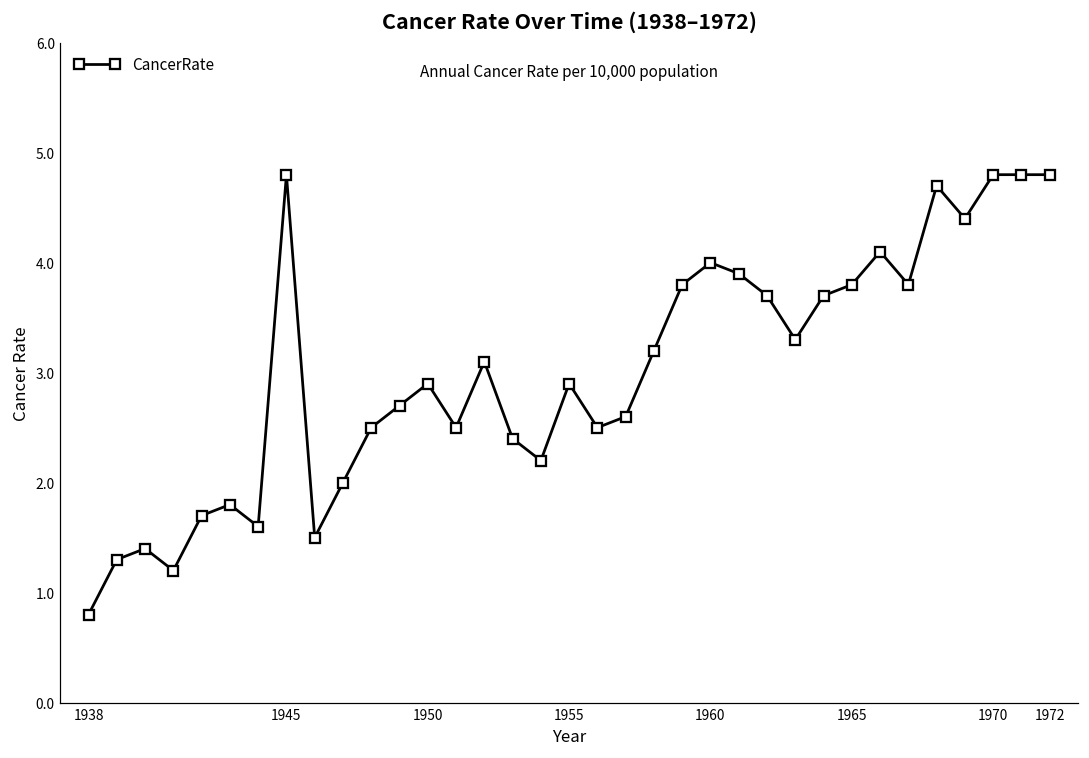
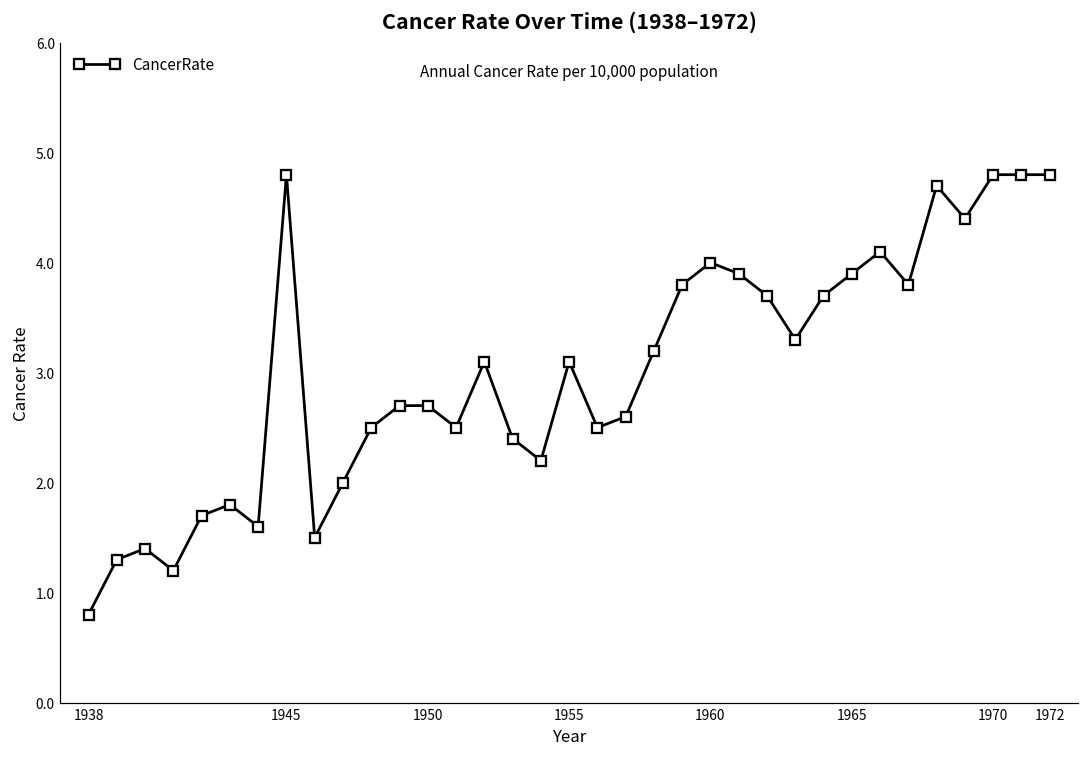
1950: 2.9 -> 2.7
1955: 2.9 -> 3.1
1965: 3.8 -> 3.9
